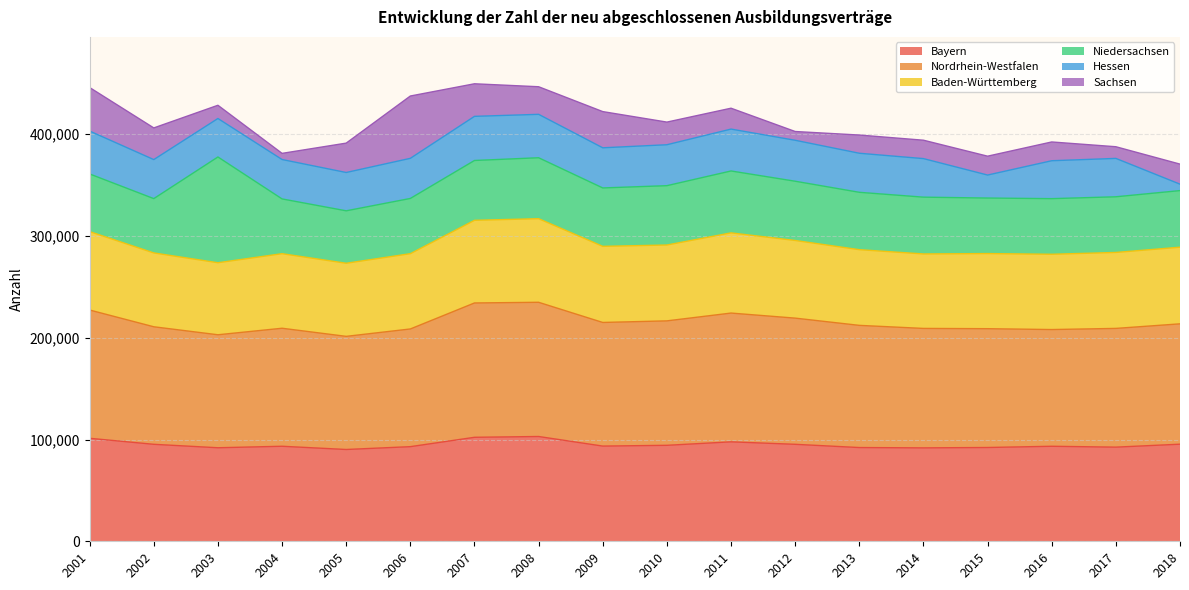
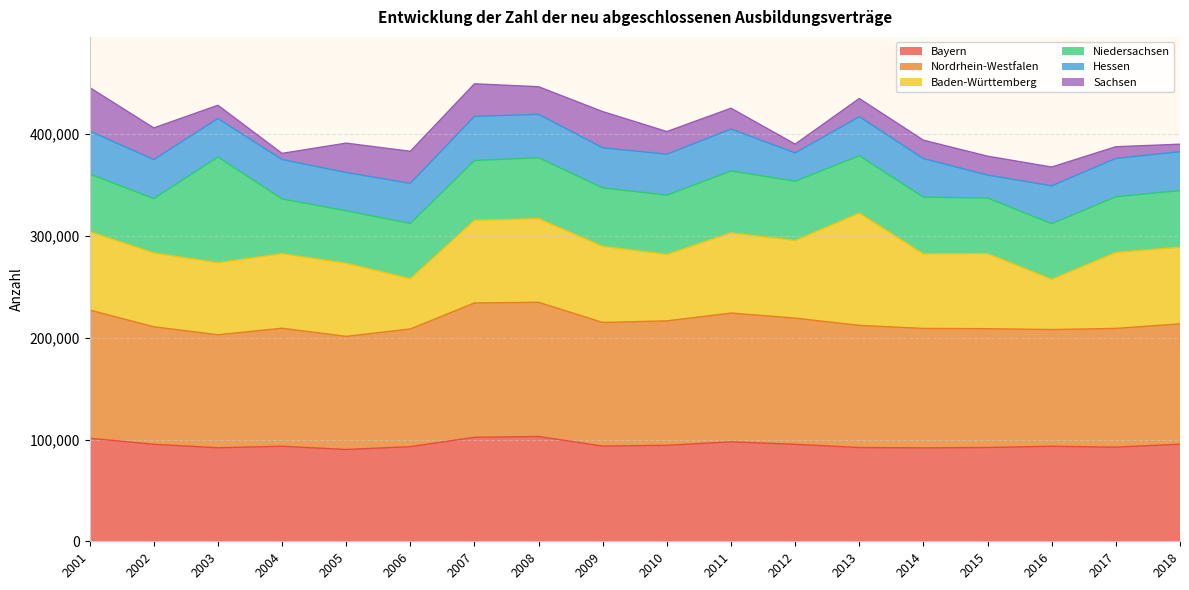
Baden-Württemberg, 2006: 74,000 -> 49,000
Sachsen, 2006: 61,000 -> 31,000
Baden-Württemberg, 2010: 75,000 -> 65,000
Hessen, 2012: 40,000 -> 28,000
Baden-Württemberg, 2013: 74,000 -> 110,000
Baden-Württemberg, 2016: 74,000 -> 49,000
Hessen, 2018: 6,000 -> 38,000
Sachsen, 2018: 20,000 -> 7,000
